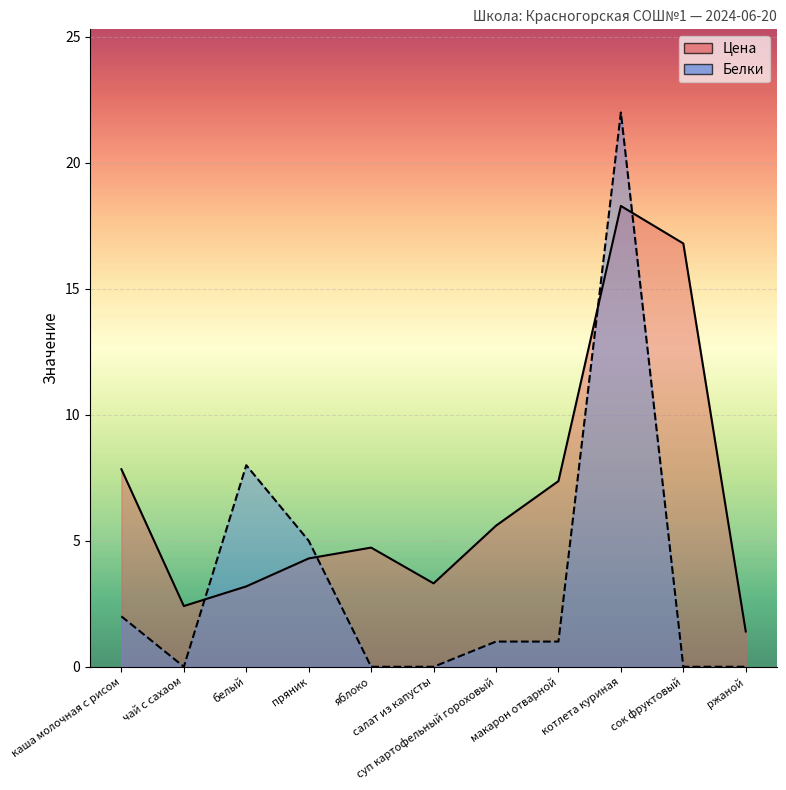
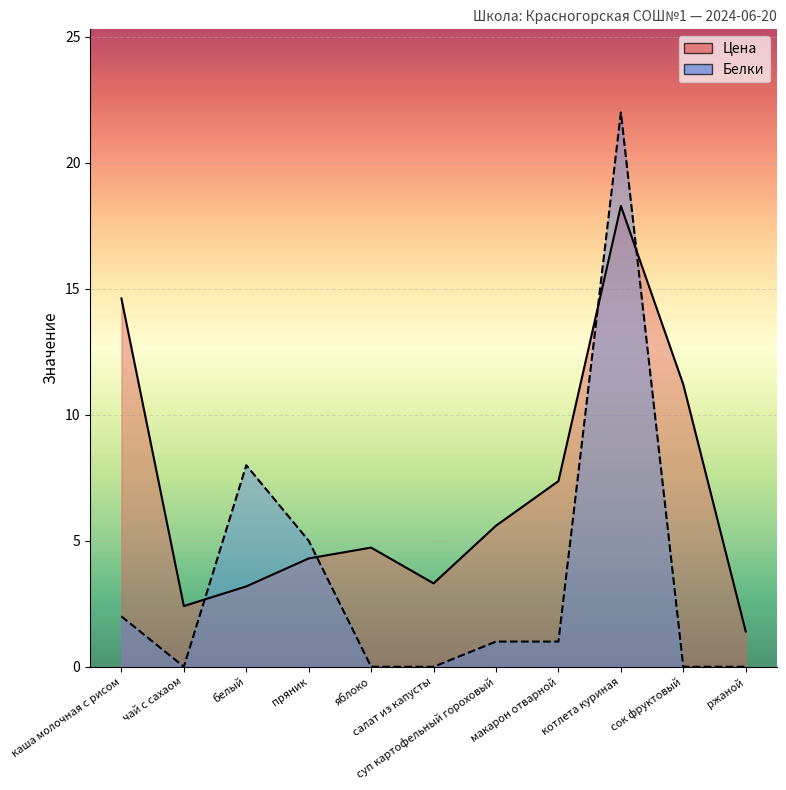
Цена, каша молочная с рисом: 7.8 -> 14.6
Цена, сок фруктовый: 16.8 -> 11.2
